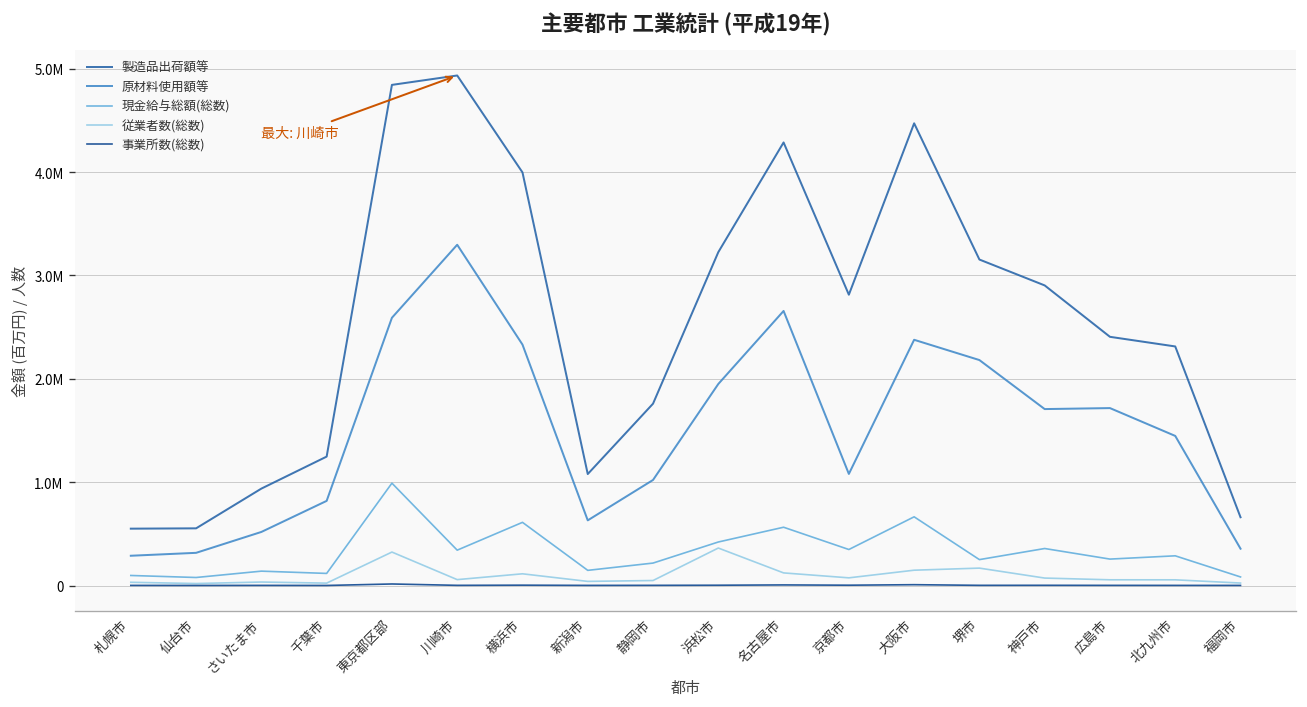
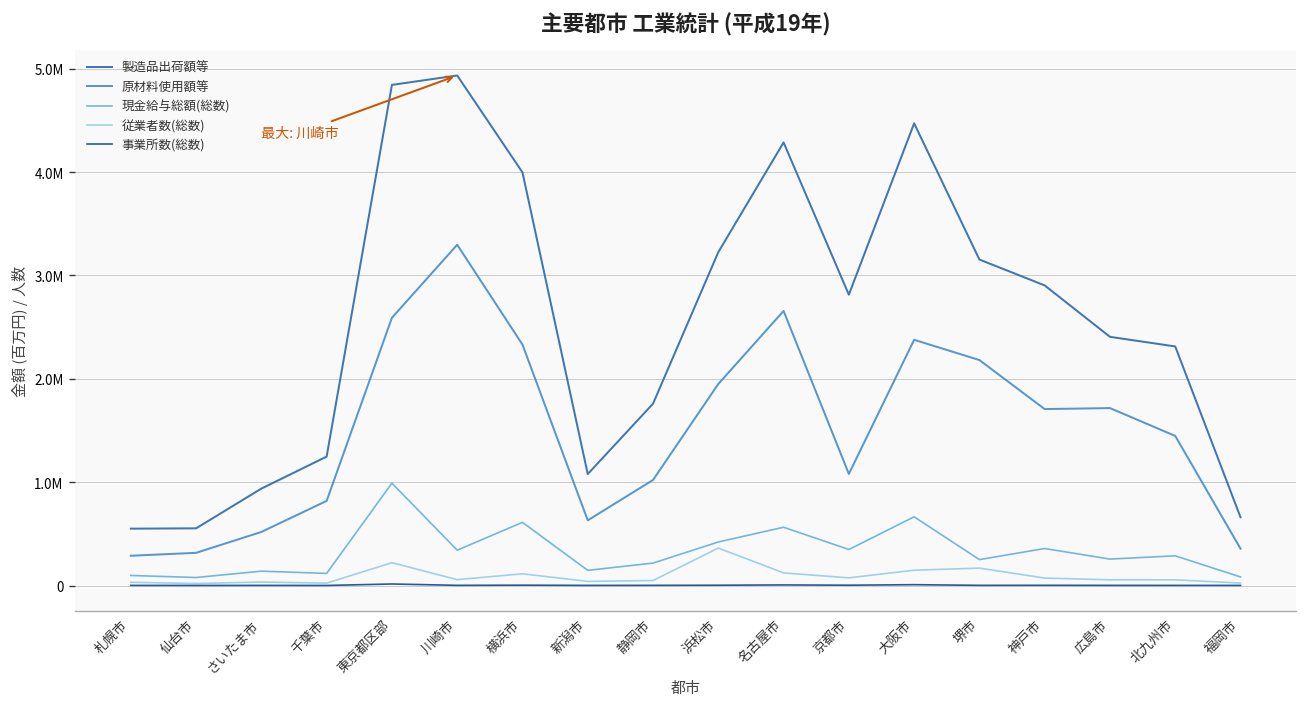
従業者数(総数), 東京都区部: 300000 -> 200000
